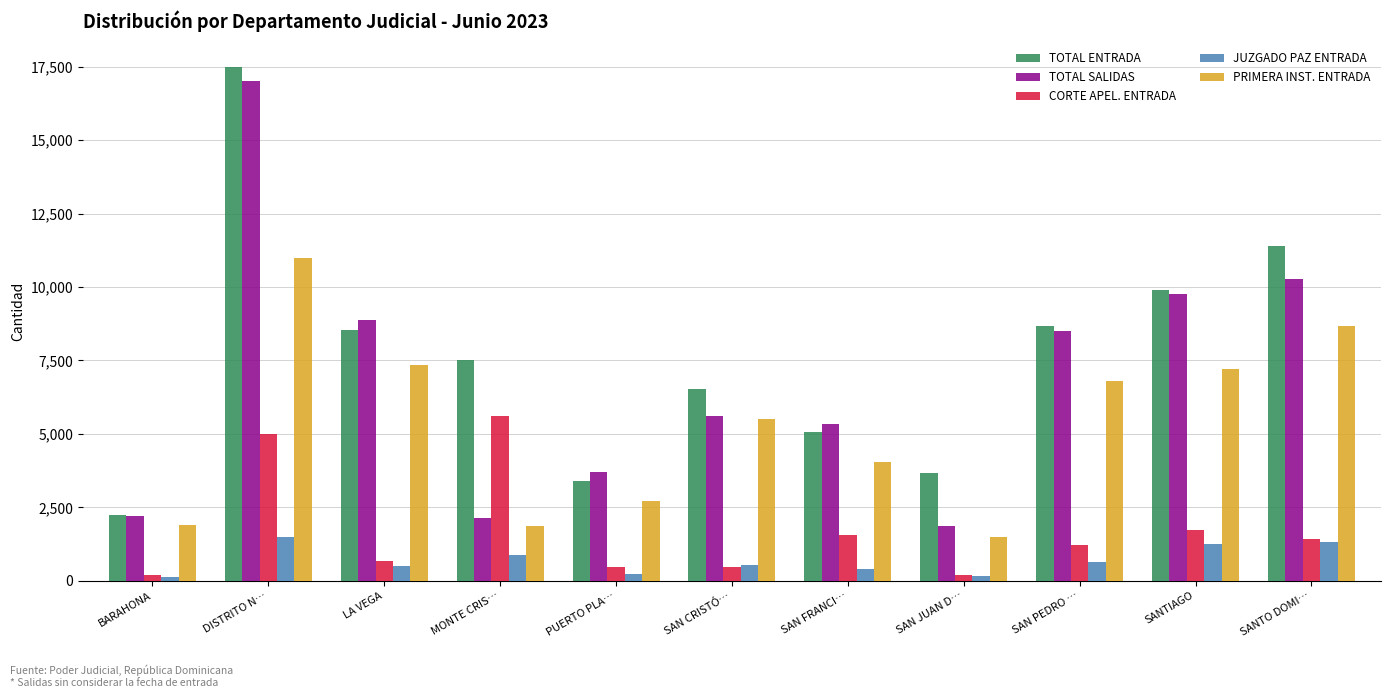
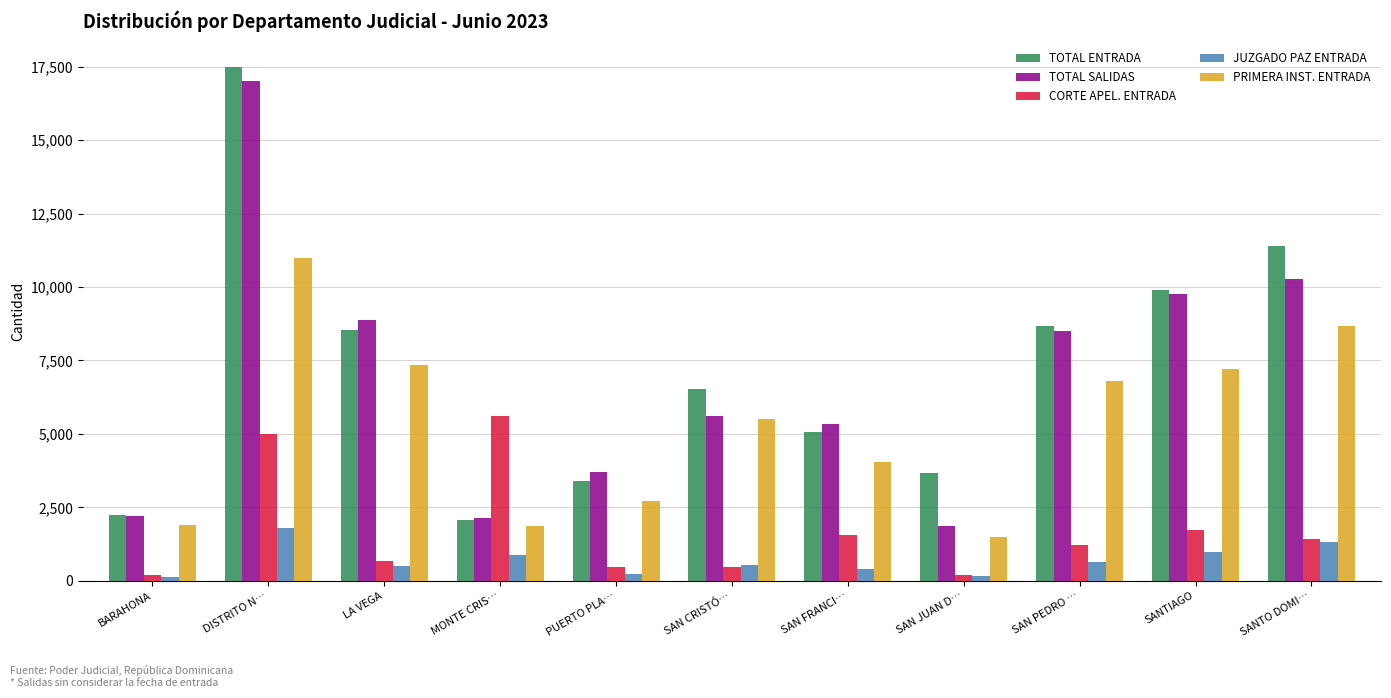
JUZGADO PAZ ENTRADA, DISTRITO N…: 1,500 -> 1,800
TOTAL ENTRADA, MONTE CRIS…: 7,500 -> 2,100
JUZGADO PAZ ENTRADA, SANTIAGO: 1,300 -> 1,000
